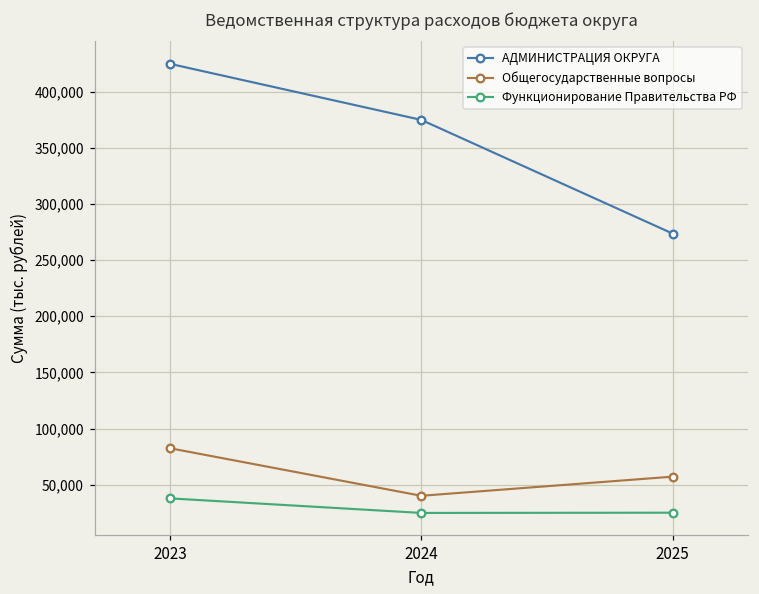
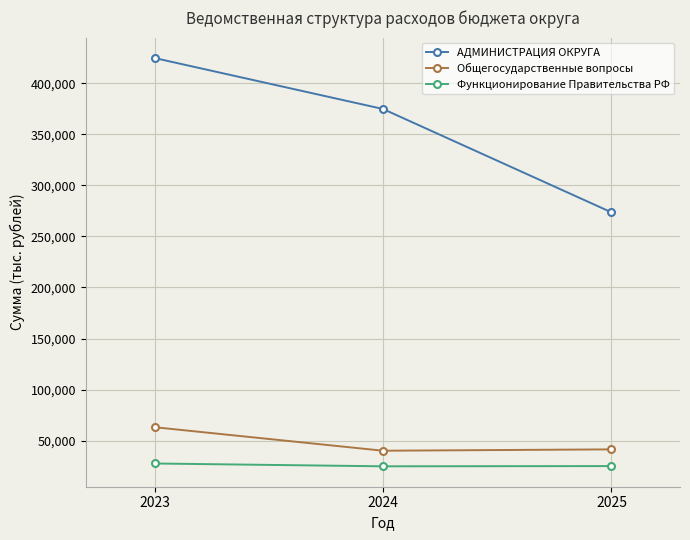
Общегосударственные вопросы, 2023: 82,000 -> 63,000
Функционирование Правительства РФ, 2023: 38,000 -> 28,000
Общегосударственные вопросы, 2025: 57,000 -> 41,000
